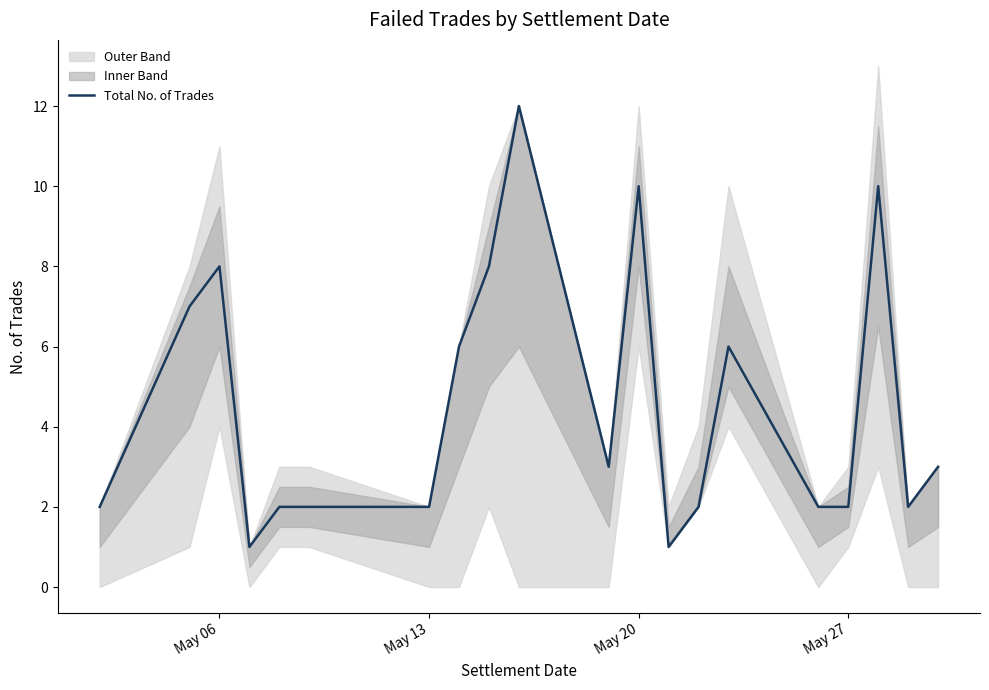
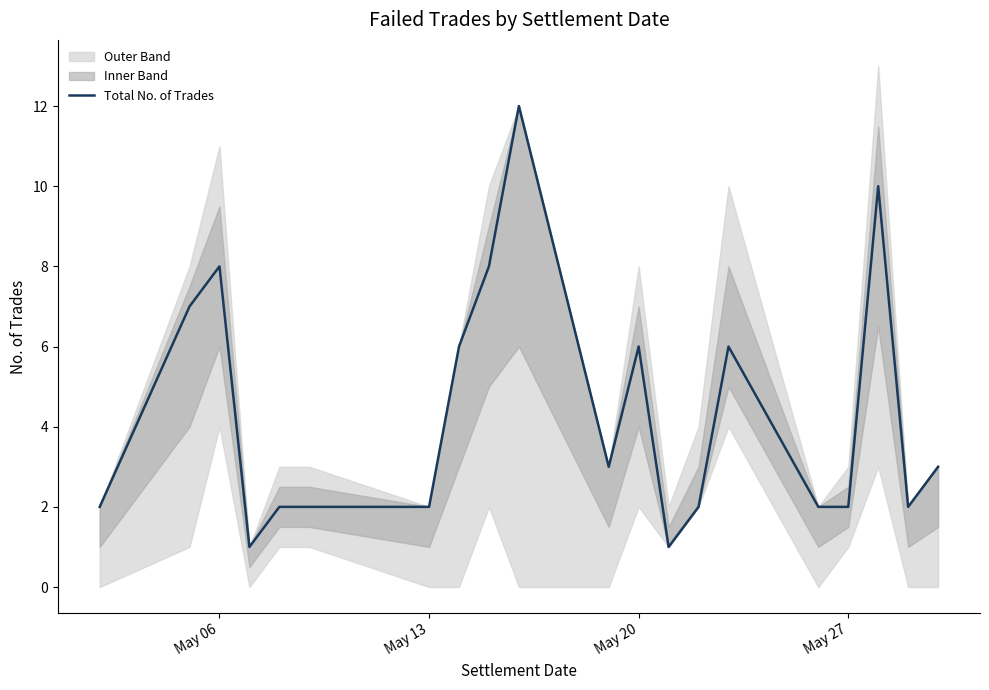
Total No. of Trades, May 20: 10 -> 6
